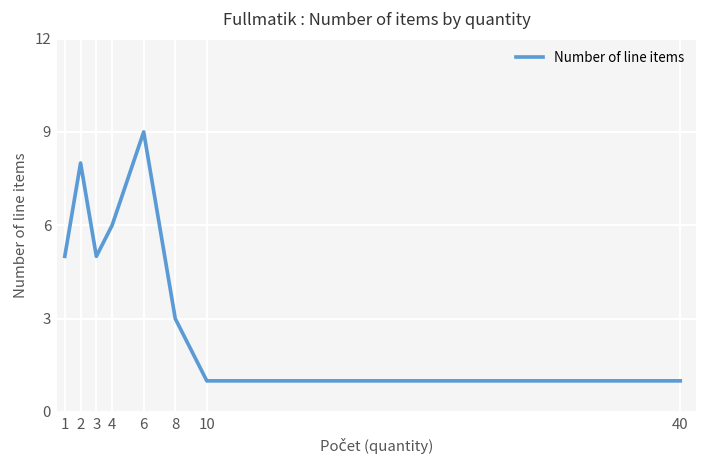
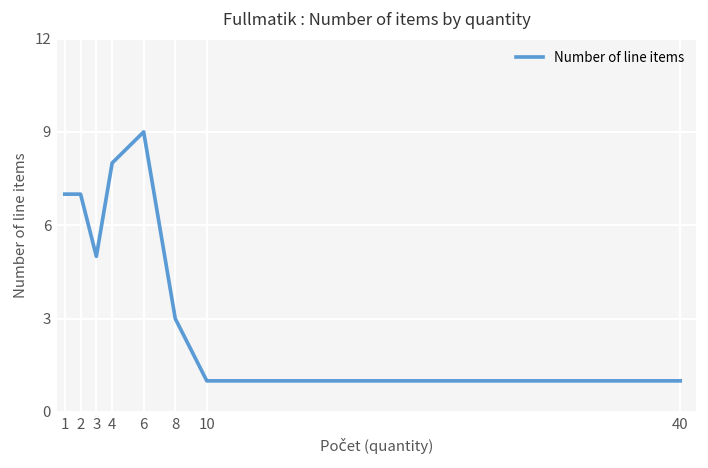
1: 5 -> 7
2: 8 -> 7
4: 6 -> 8
